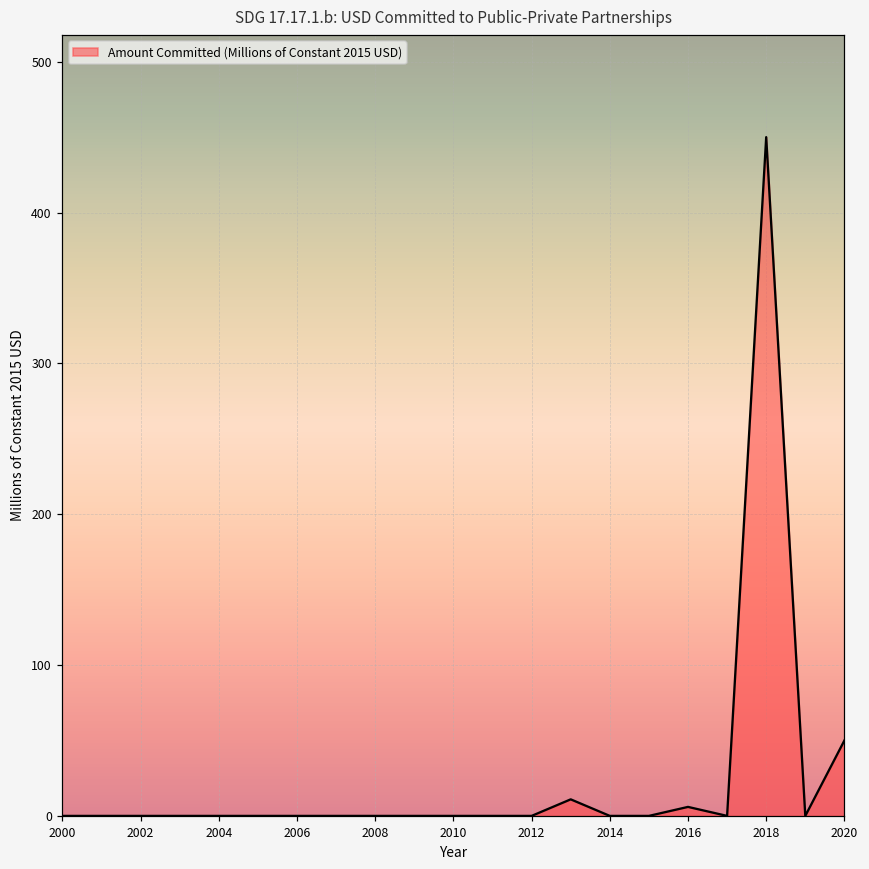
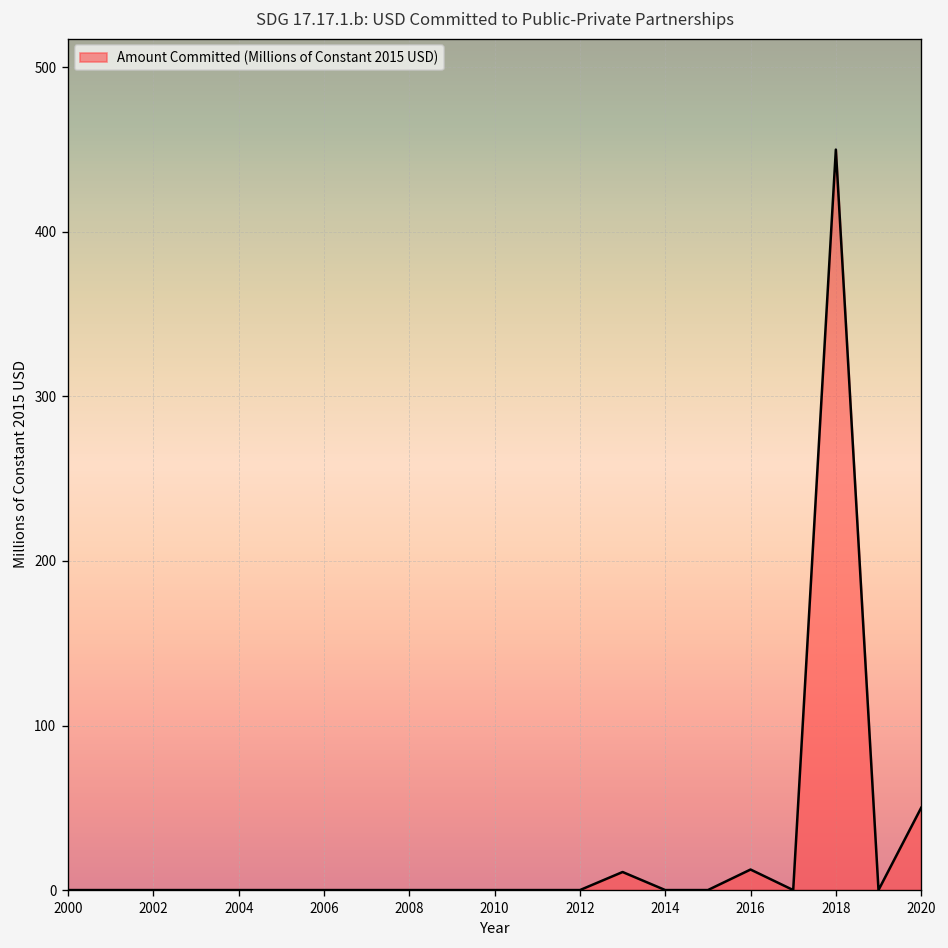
2016: 6 -> 12
